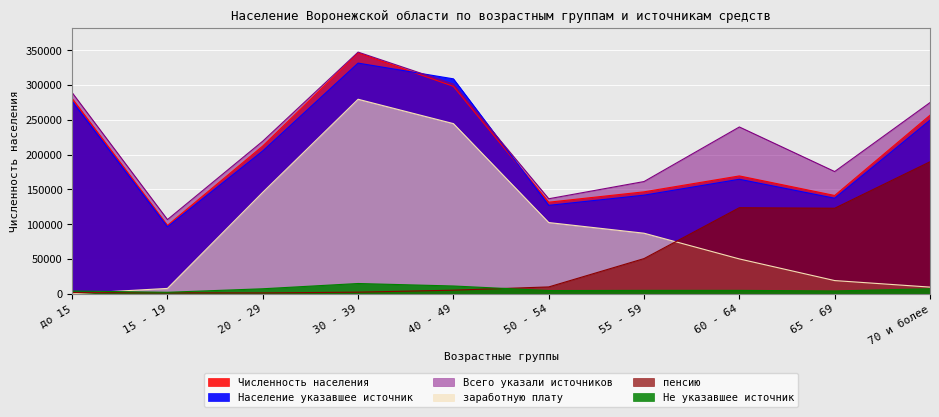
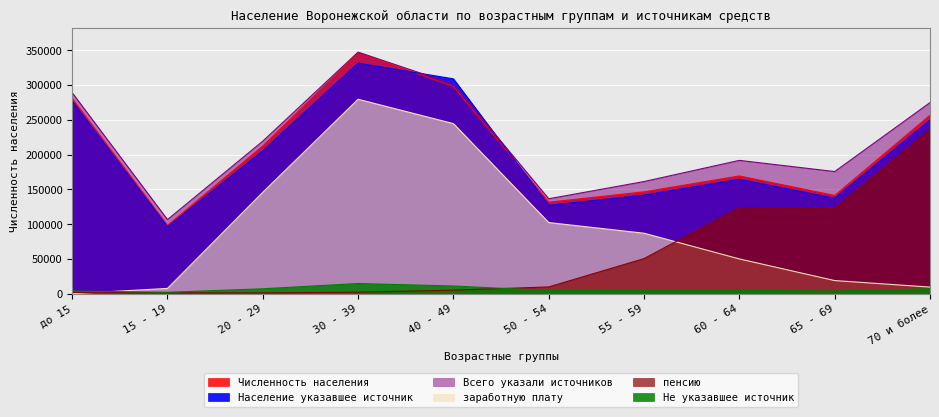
Всего указали источников, 60 - 64: 240000 -> 190000
пенсию, 70 и более: 190000 -> 240000
